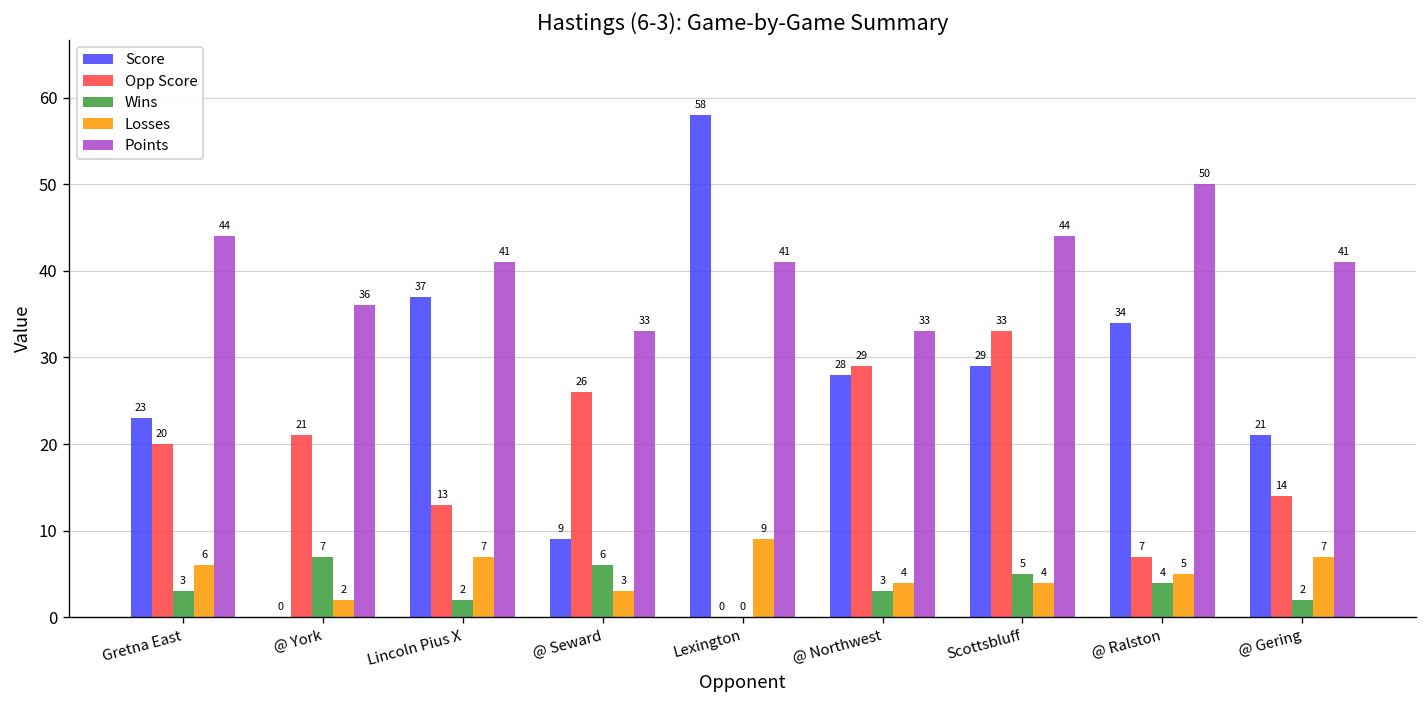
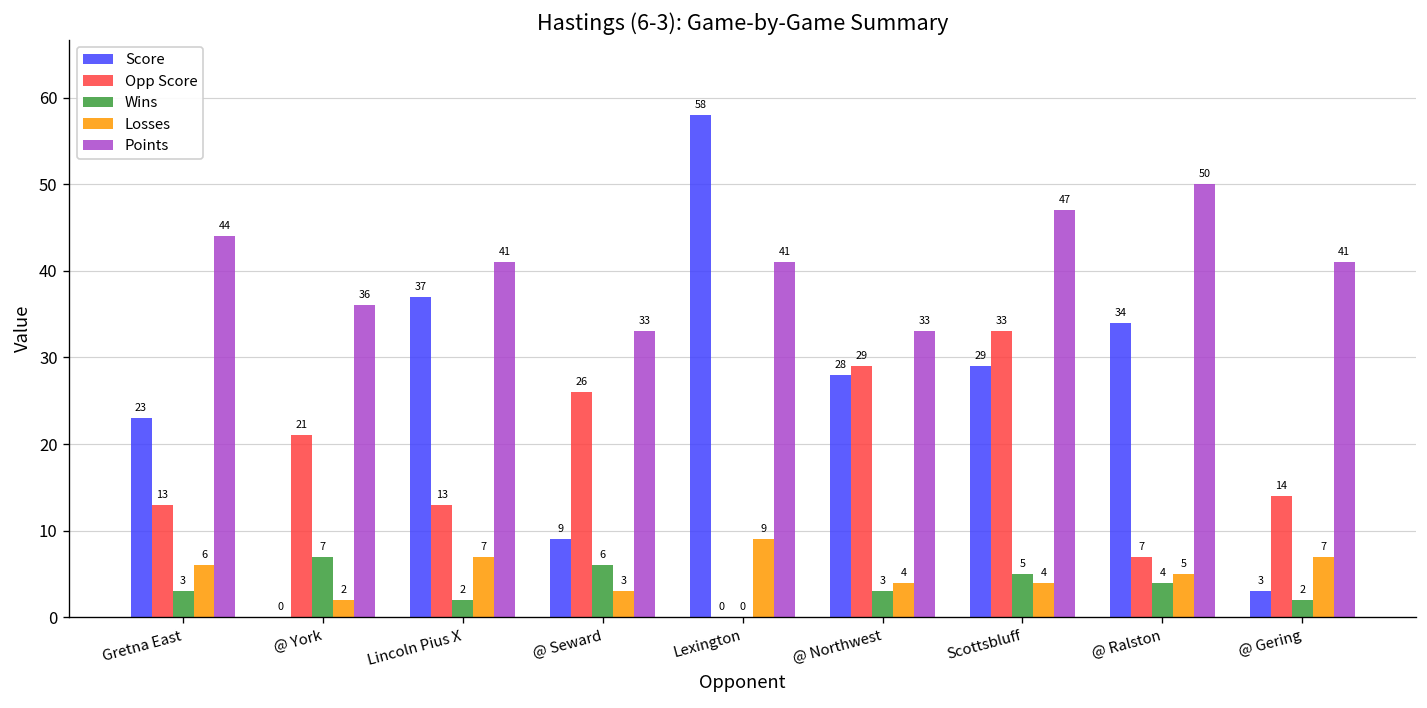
Opp Score, Gretna East: 20 -> 13
Points, Scottsbluff: 44 -> 47
Score, @ Gering: 21 -> 3
